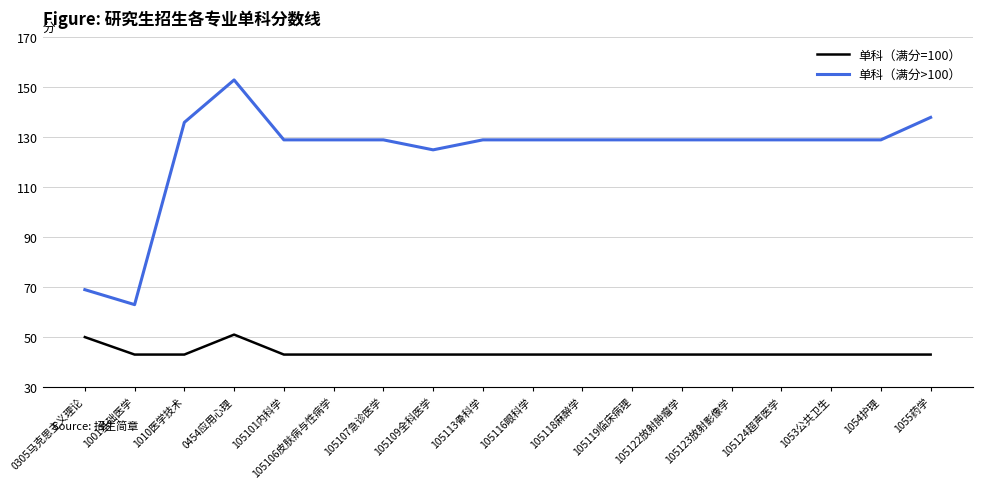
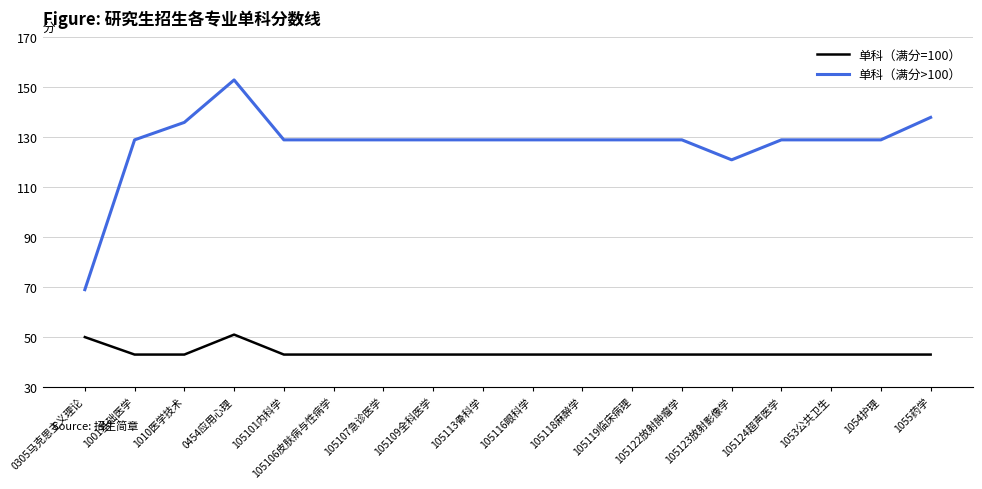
单科（满分>100）, 1001基础医学: 63 -> 129
单科（满分>100）, 105109全科医学: 125 -> 129
单科（满分>100）, 105123放射影像学: 129 -> 121
